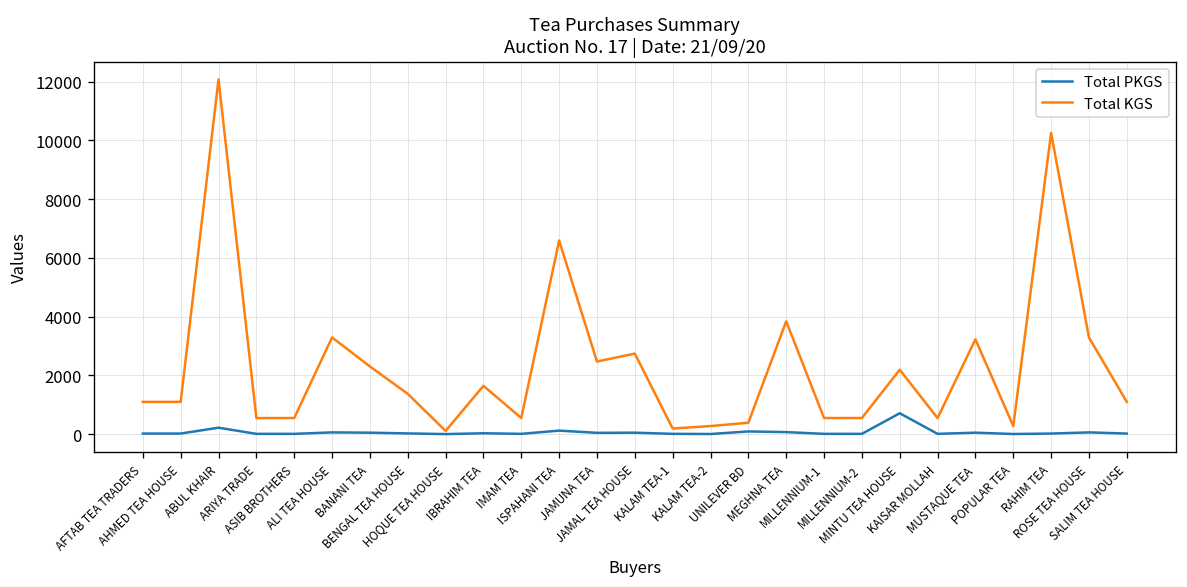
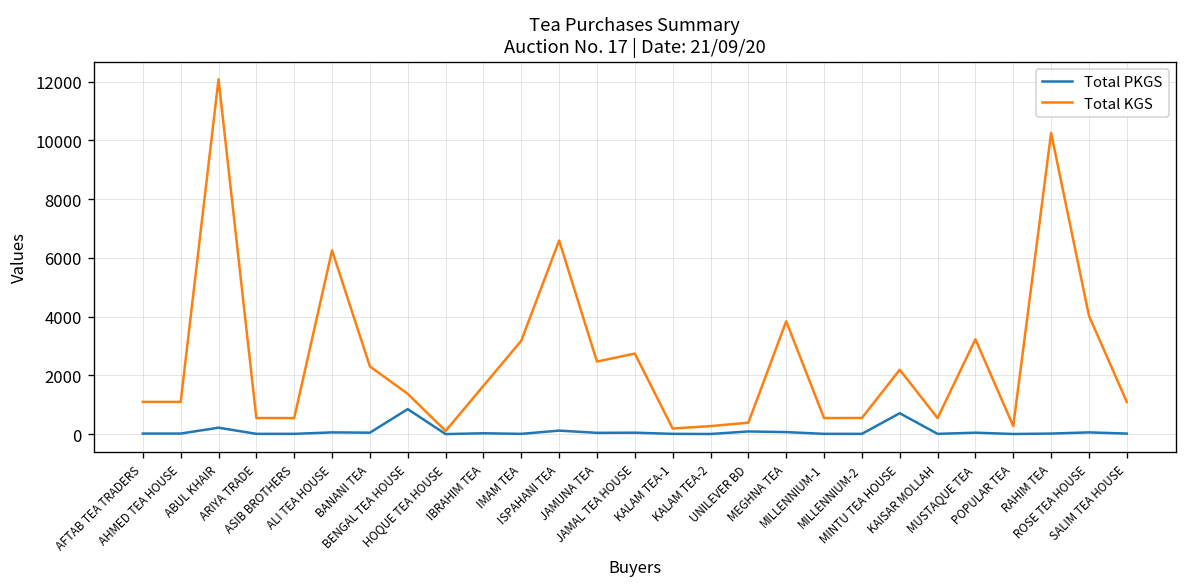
Total KGS, ALI TEA HOUSE: 3300 -> 6300
Total PKGS, BENGAL TEA HOUSE: 0 -> 900
Total KGS, IMAM TEA: 500 -> 3200
Total KGS, ROSE TEA HOUSE: 3300 -> 4000
